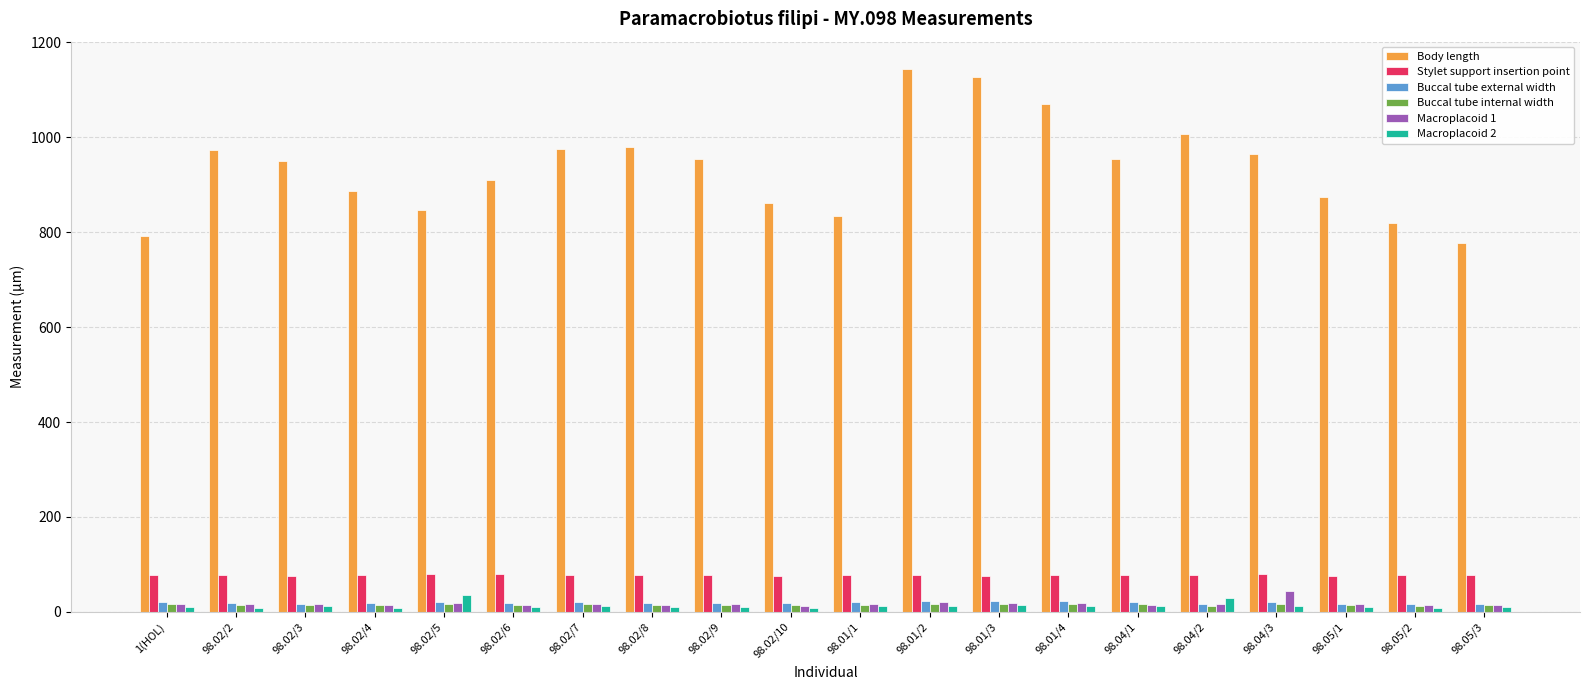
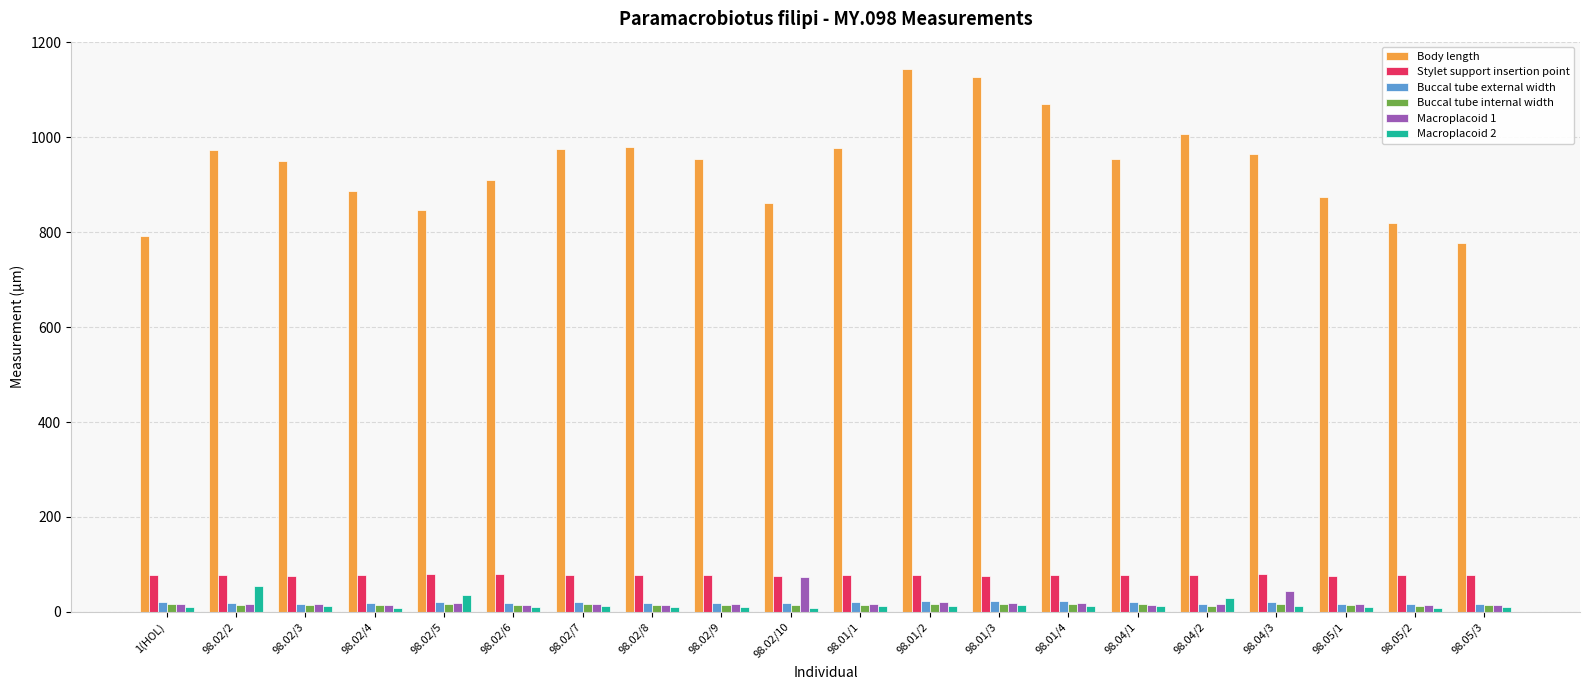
Macroplacoid 2, 98.02/2: 10 -> 50
Macroplacoid 1, 98.02/10: 10 -> 70
Body length, 98.01/1: 830 -> 980
